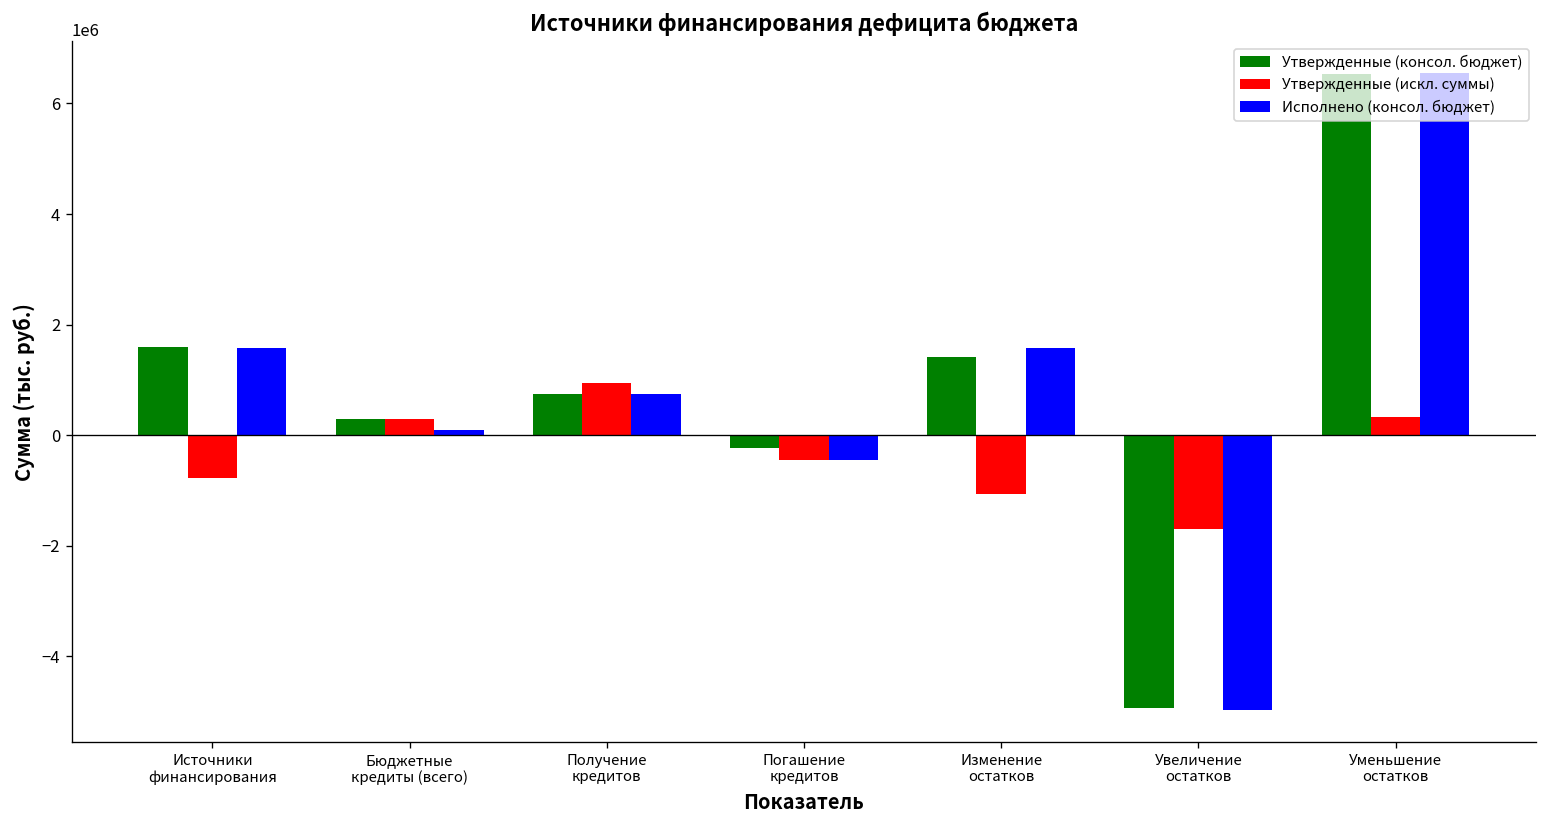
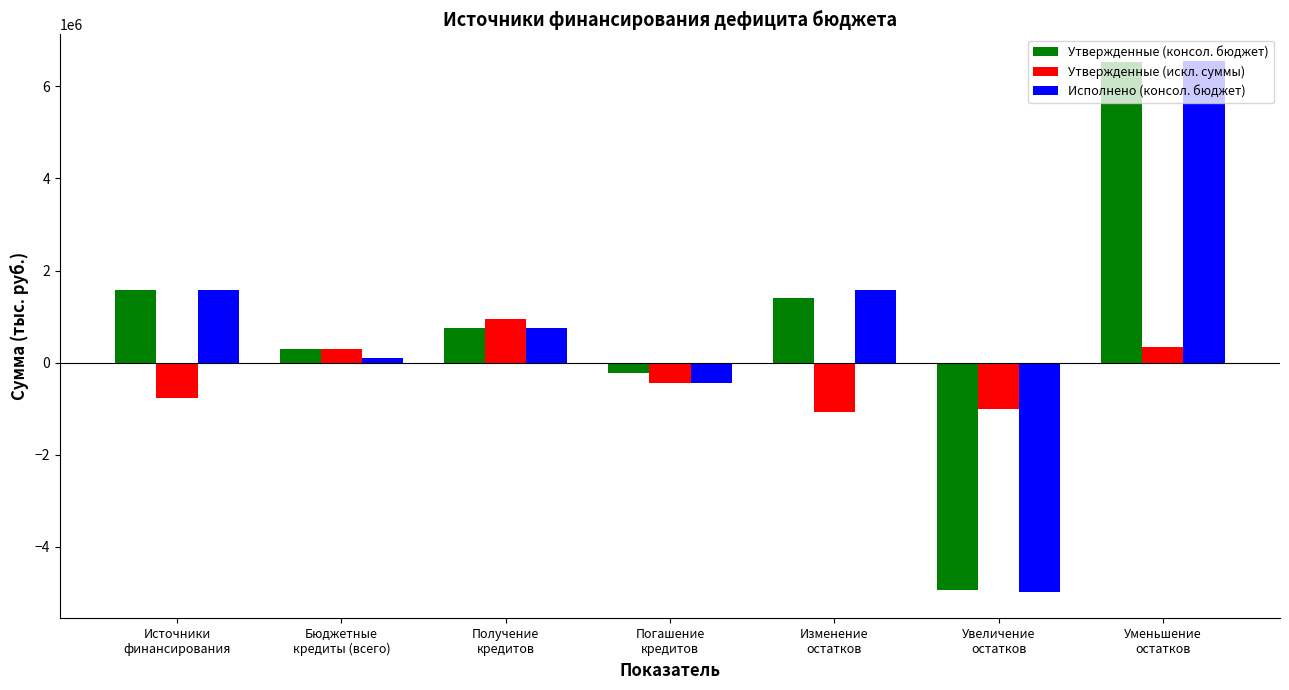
Утвержденные (искл. суммы), Увеличение остатков: -1700000 -> -1000000
